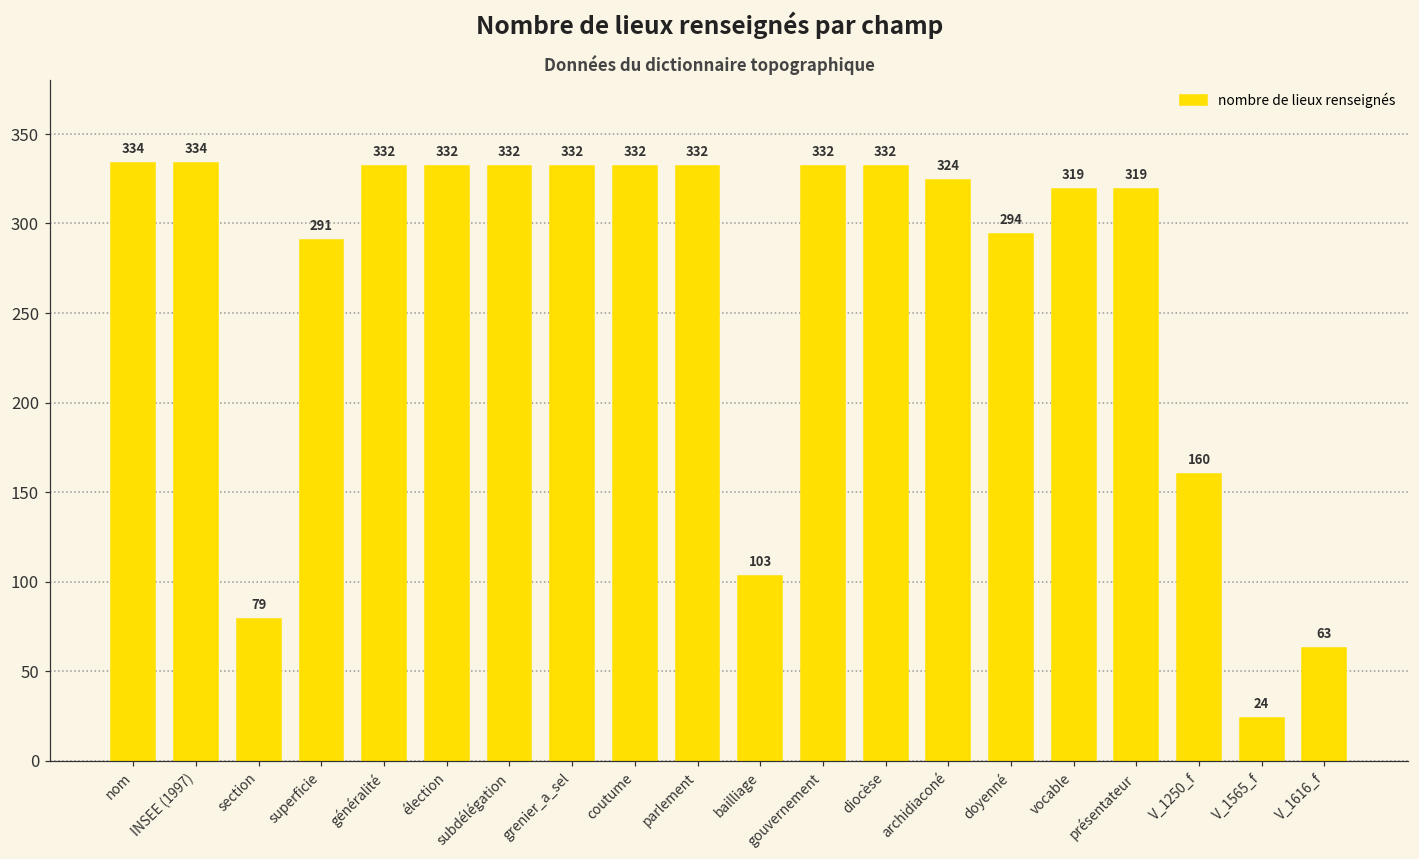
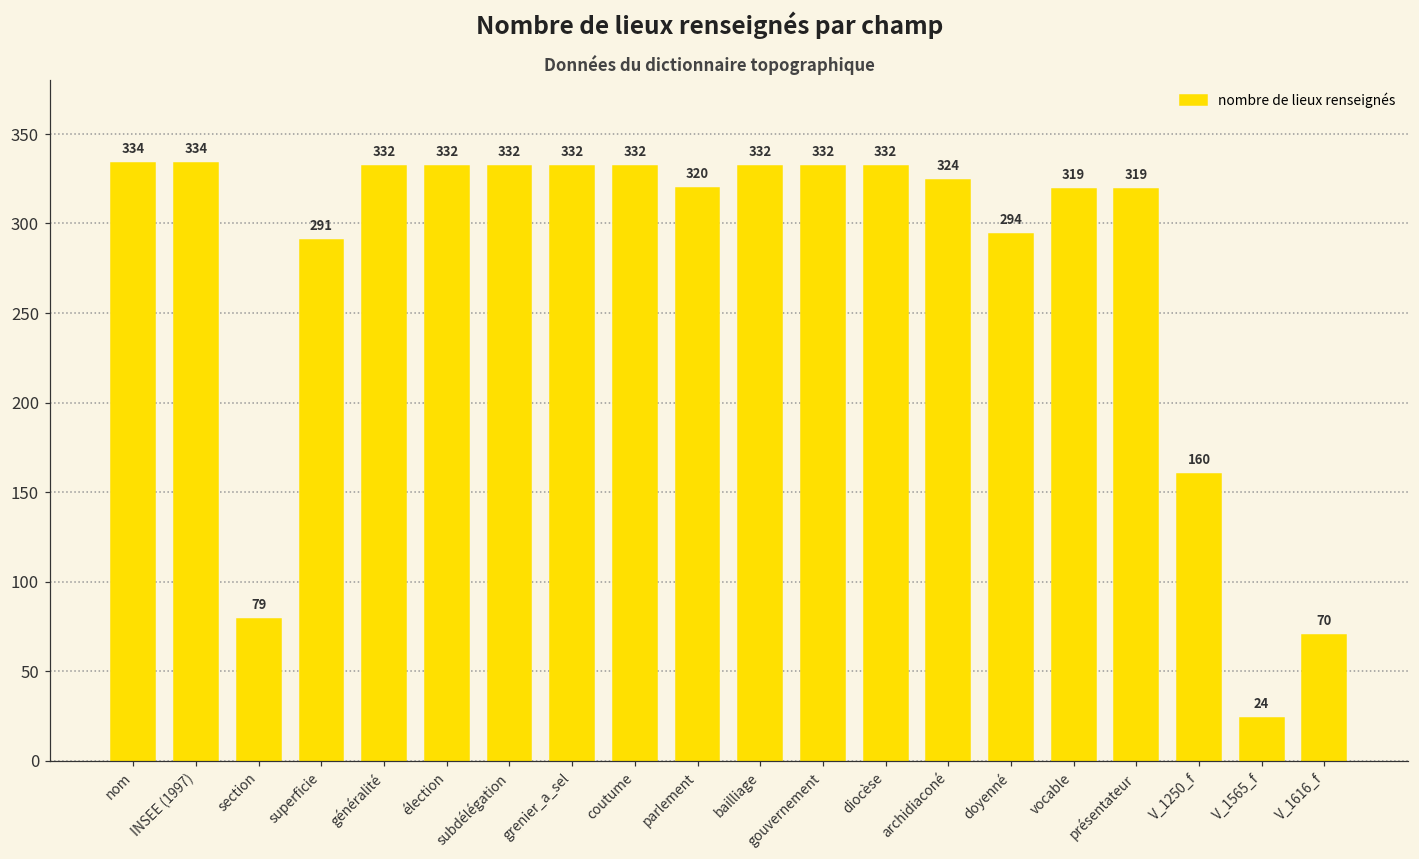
parlement: 332 -> 320
bailliage: 103 -> 332
V_1616_f: 63 -> 70
